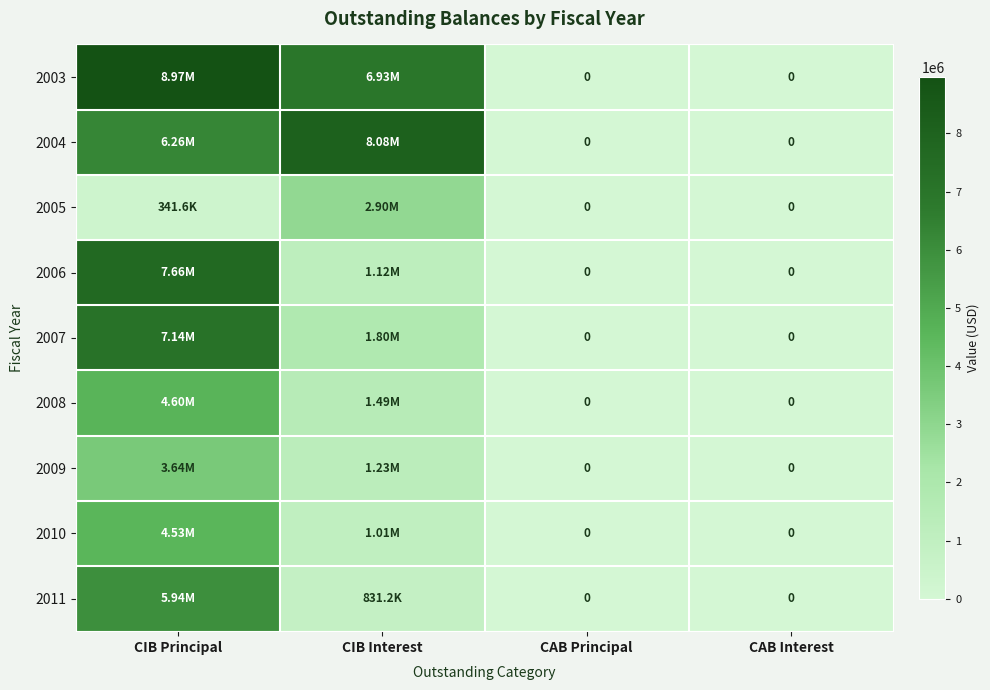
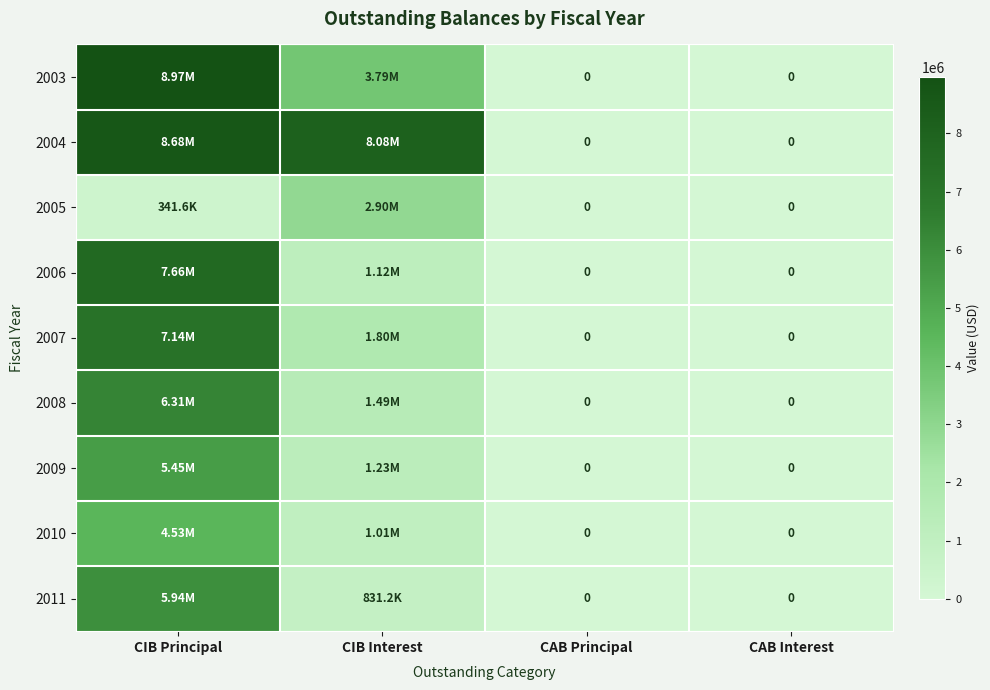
2003, CIB Interest: 6.93M -> 3.79M
2004, CIB Principal: 6.26M -> 8.68M
2008, CIB Principal: 4.60M -> 6.31M
2009, CIB Principal: 3.64M -> 5.45M
